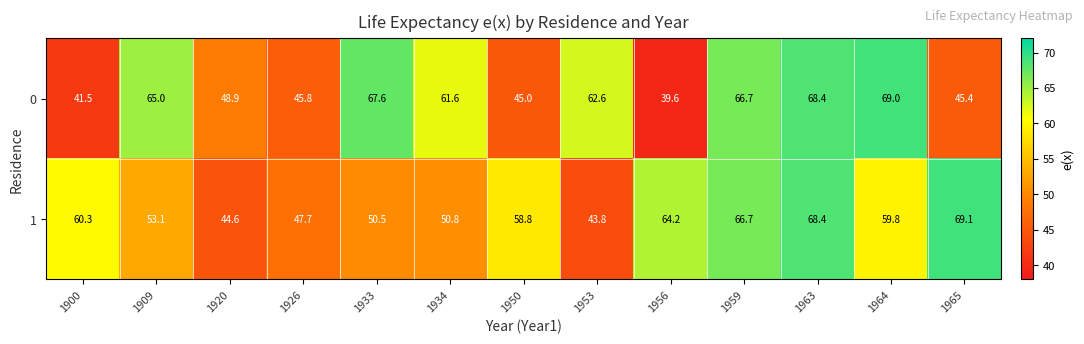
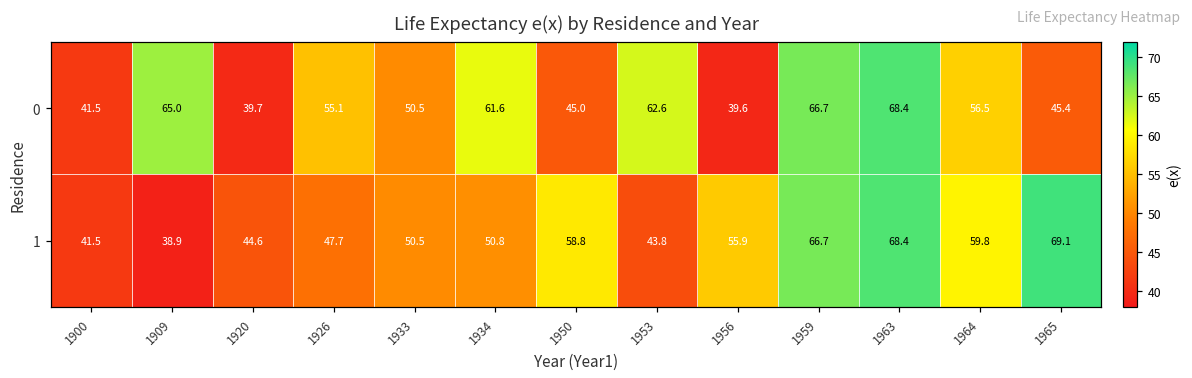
0, 1920: 48.9 -> 39.7
0, 1926: 45.8 -> 55.1
0, 1933: 67.6 -> 50.5
0, 1964: 69.0 -> 56.5
1, 1900: 60.3 -> 41.5
1, 1909: 53.1 -> 38.9
1, 1956: 64.2 -> 55.9
